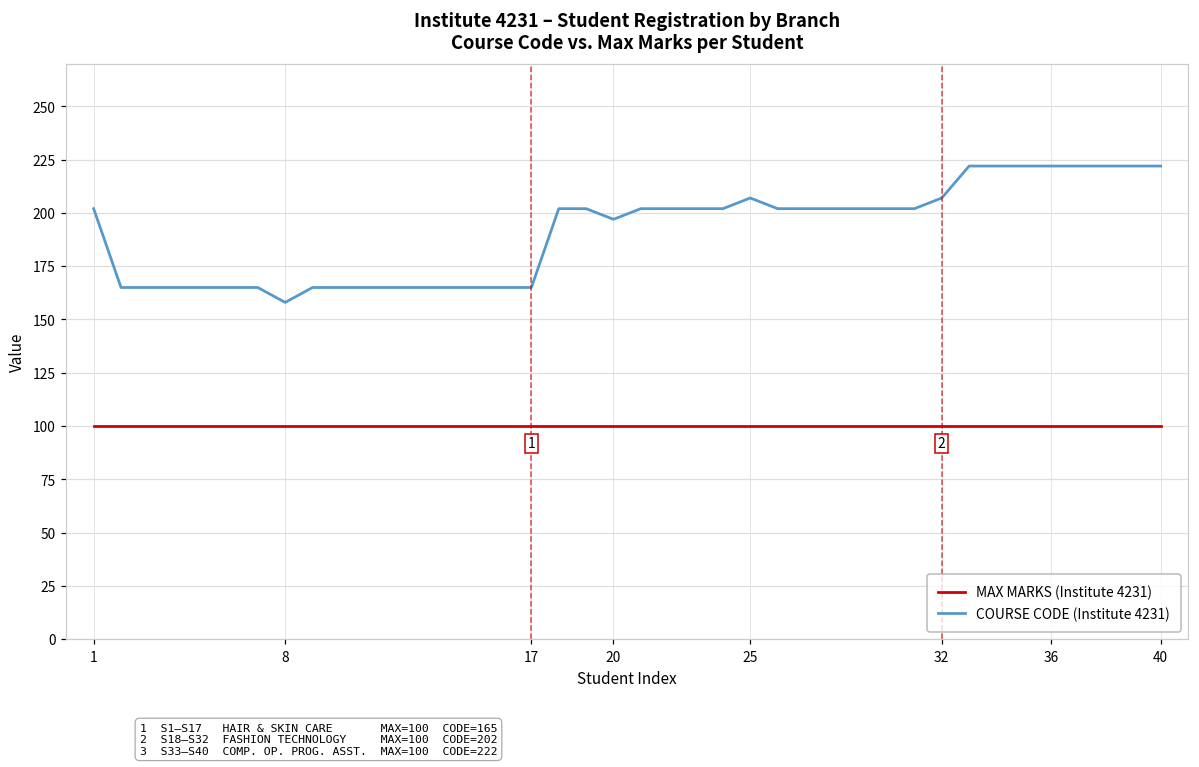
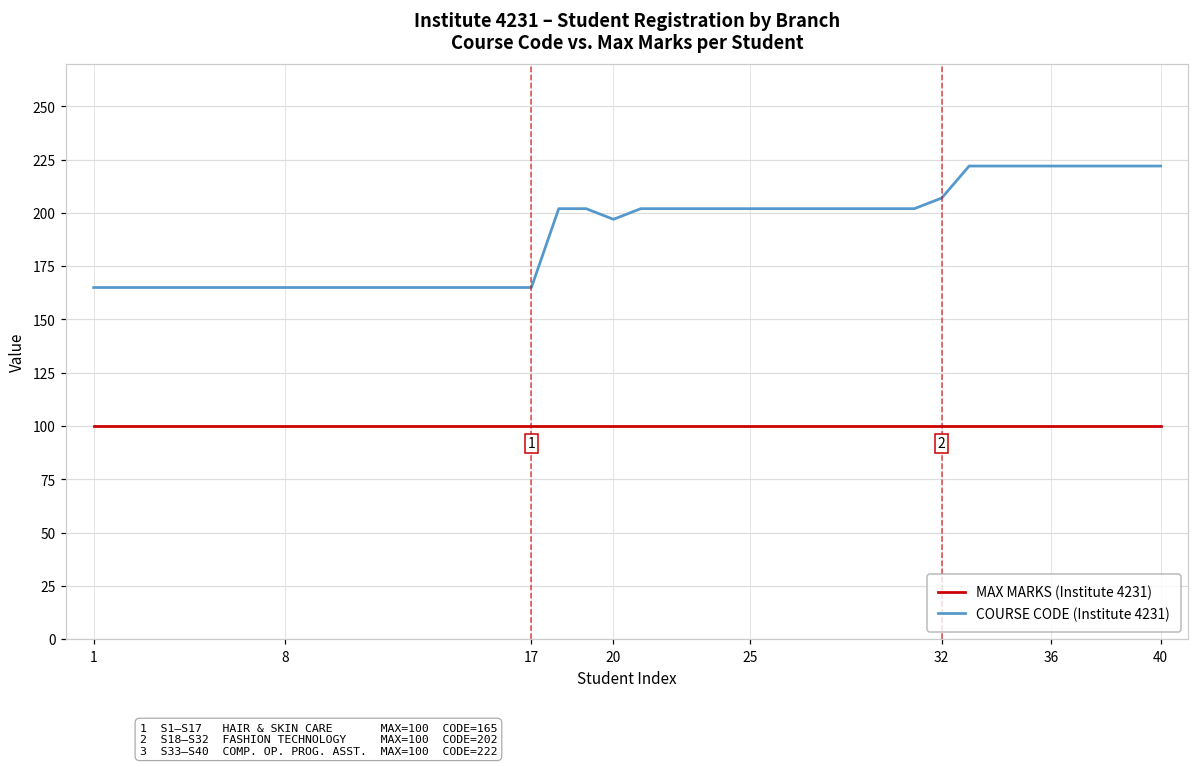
COURSE CODE (Institute 4231), 1: 202 -> 165
COURSE CODE (Institute 4231), 8: 158 -> 165
COURSE CODE (Institute 4231), 25: 207 -> 202
